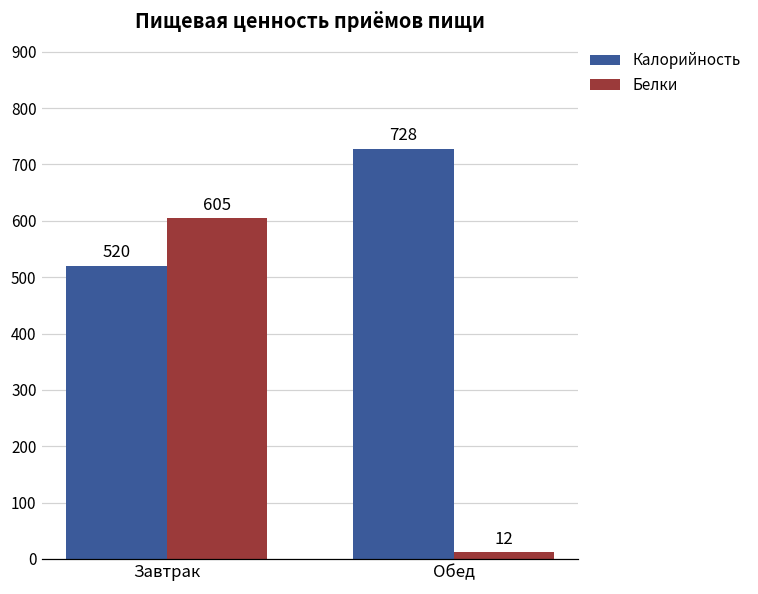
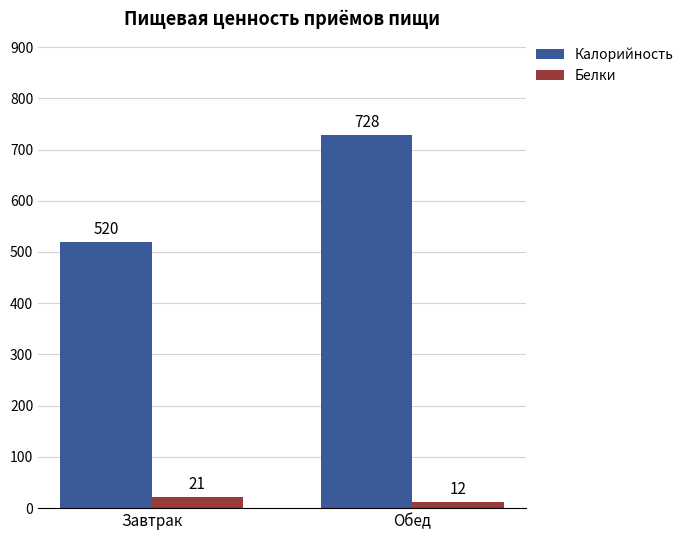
Белки, Завтрак: 605 -> 21
